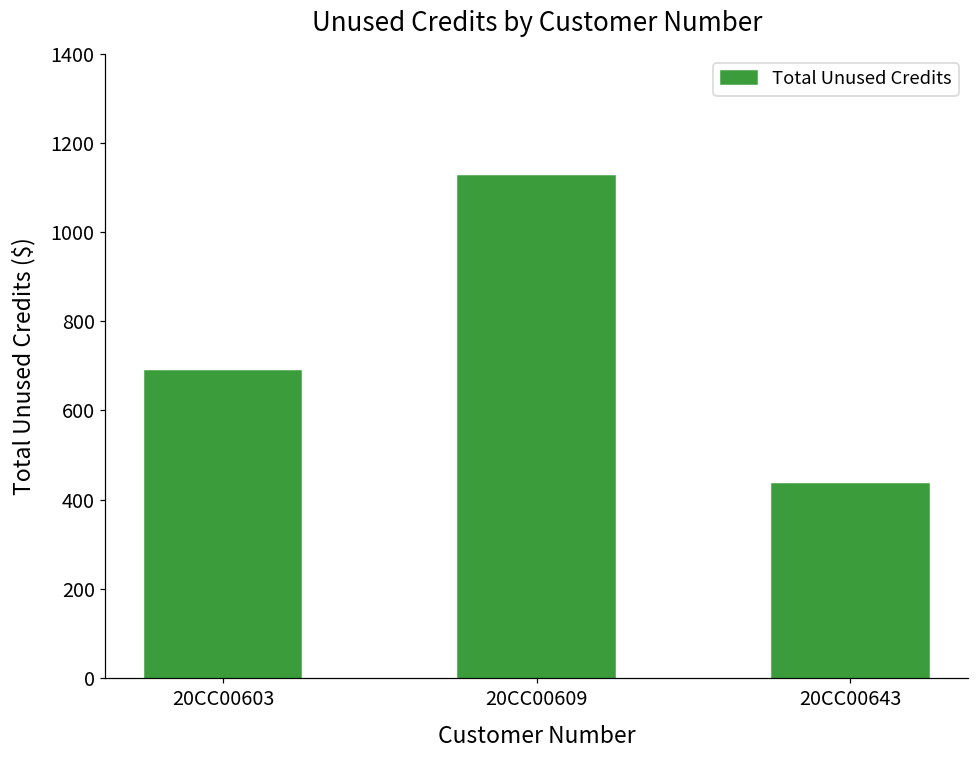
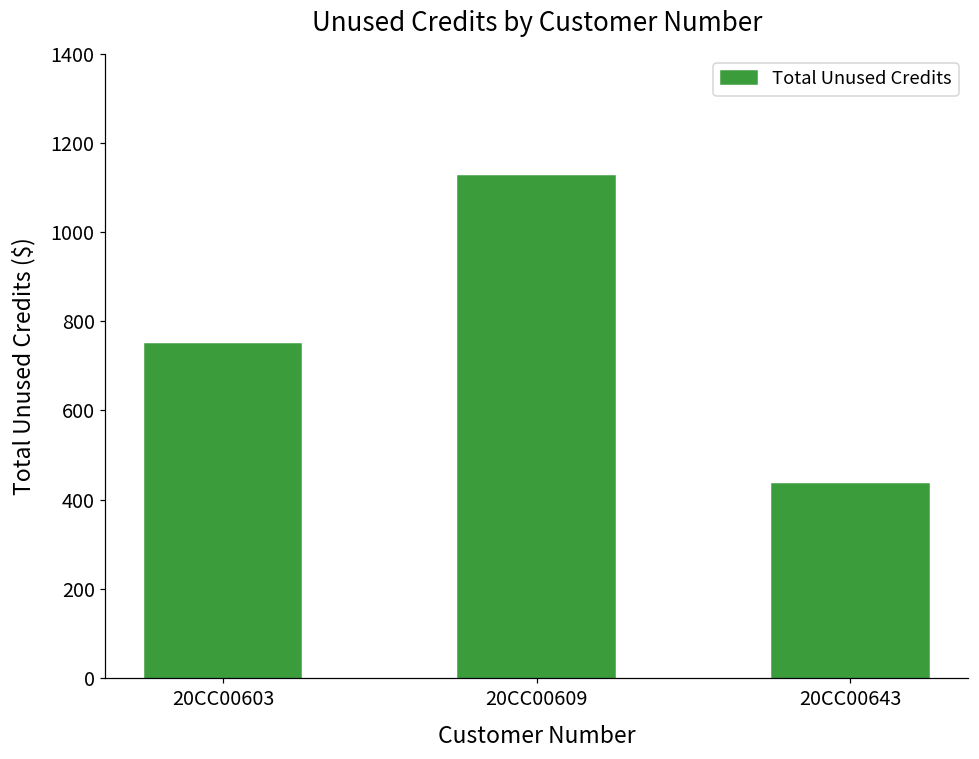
20CC00603: 690 -> 750
